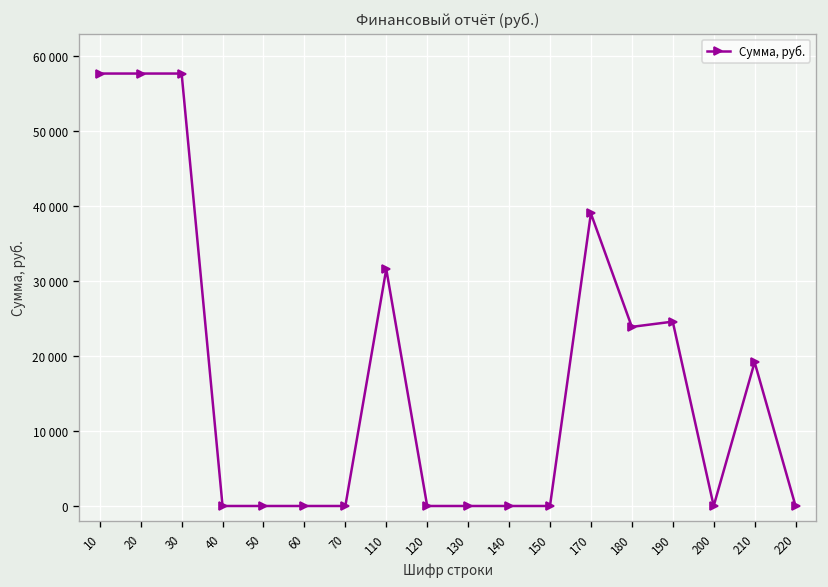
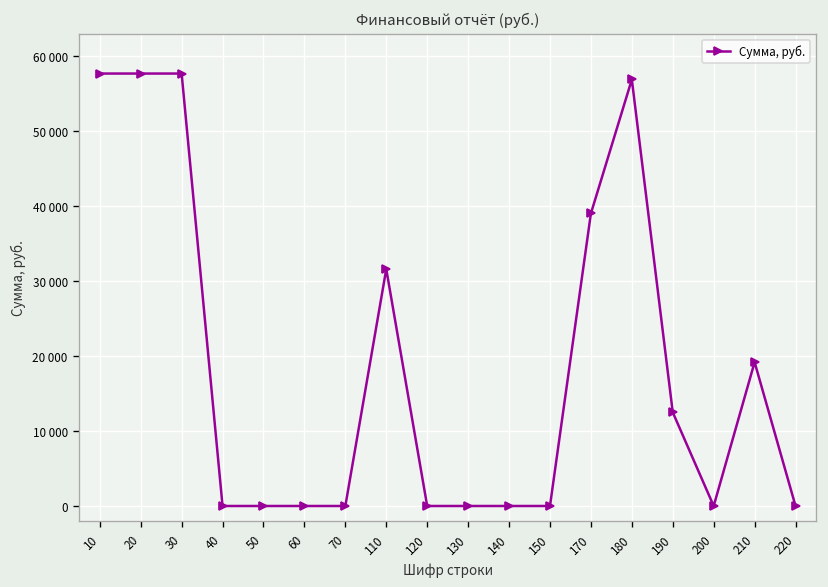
180: 24000 -> 57000
190: 25000 -> 13000
